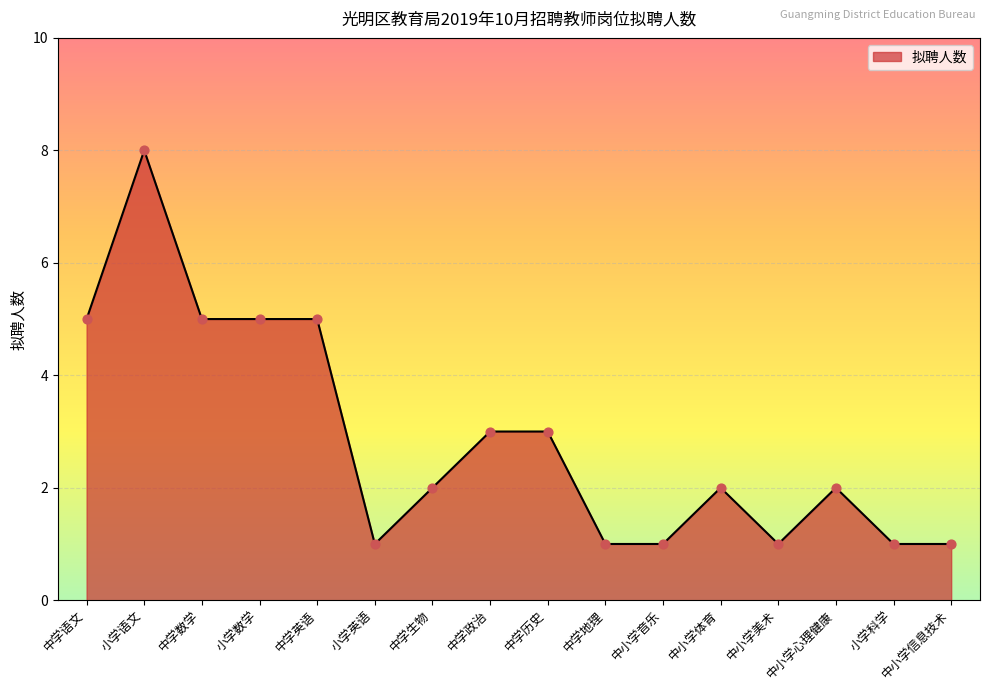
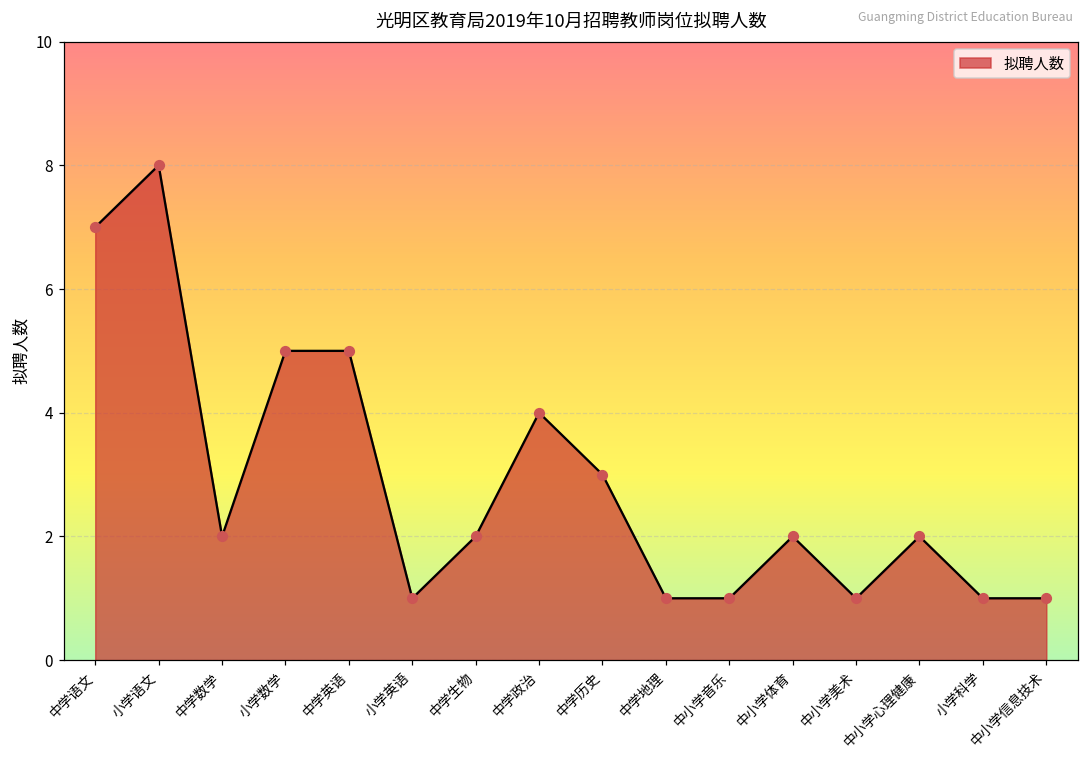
中学语文: 5 -> 7
中学数学: 5 -> 2
中学政治: 3 -> 4
